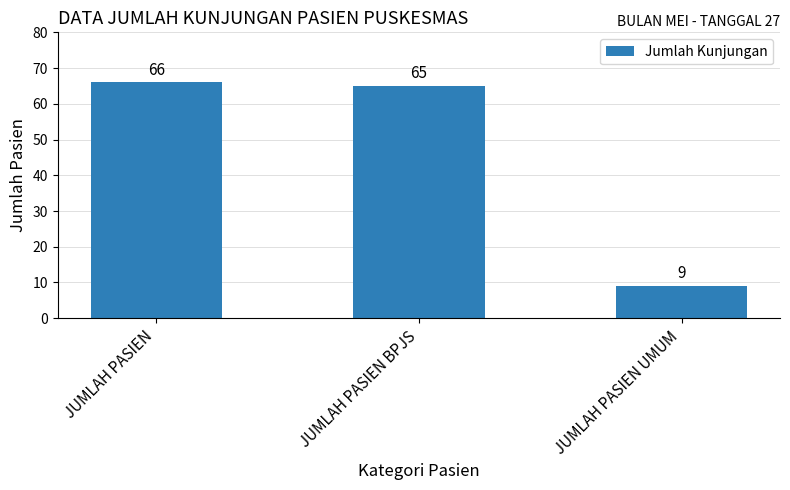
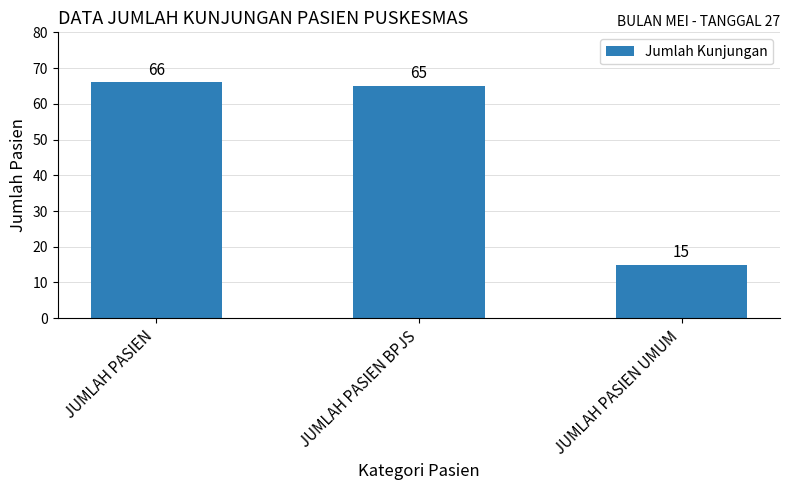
JUMLAH PASIEN UMUM: 9 -> 15
